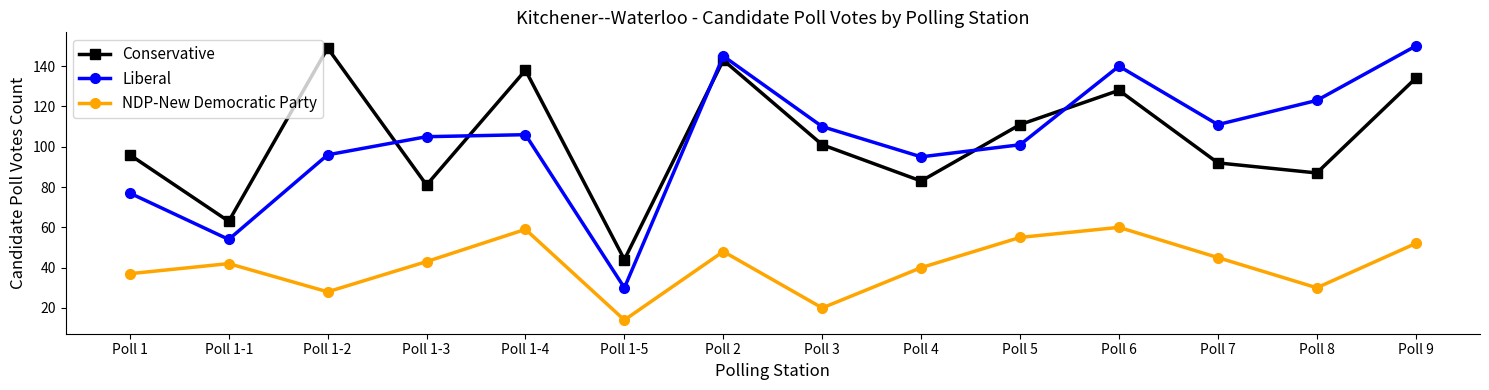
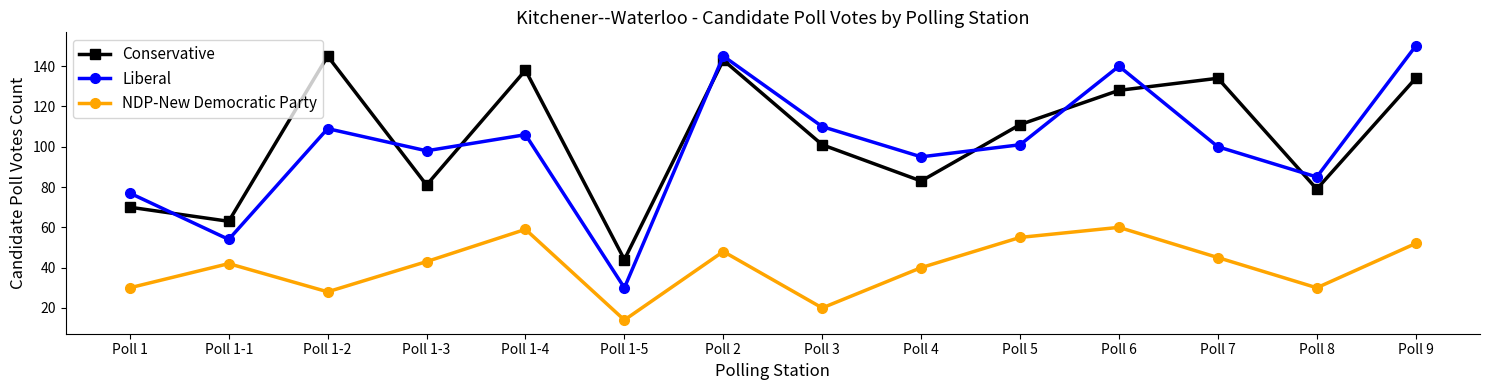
Conservative, Poll 1: 96 -> 70
NDP-New Democratic Party, Poll 1: 37 -> 30
Conservative, Poll 1-2: 149 -> 145
Liberal, Poll 1-2: 96 -> 109
Liberal, Poll 1-3: 105 -> 98
Conservative, Poll 7: 92 -> 134
Liberal, Poll 7: 111 -> 100
Conservative, Poll 8: 87 -> 79
Liberal, Poll 8: 123 -> 85
